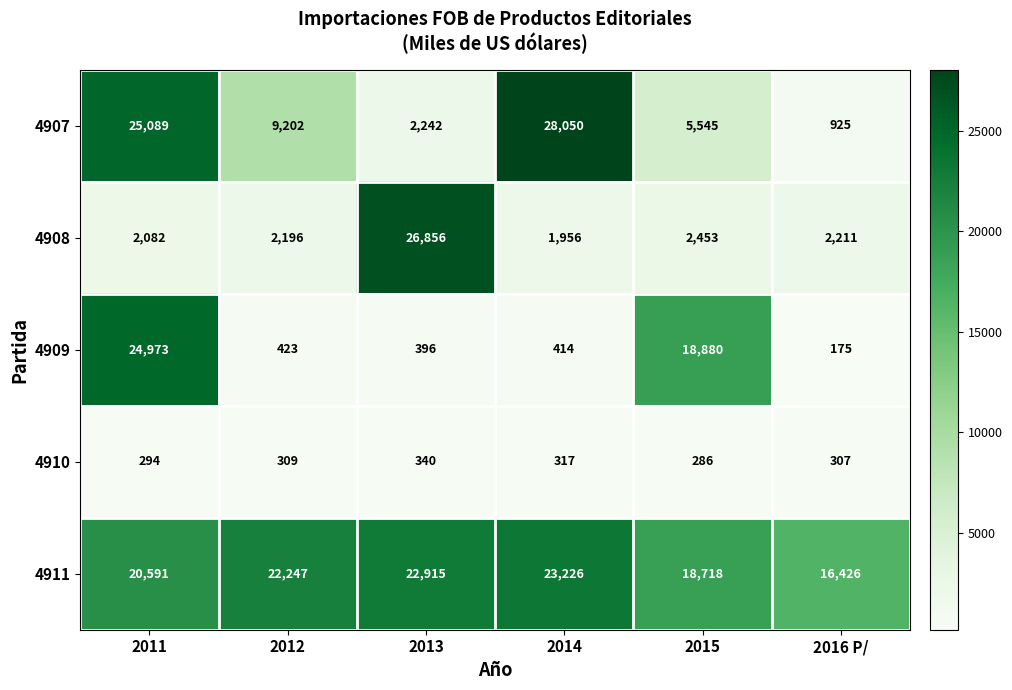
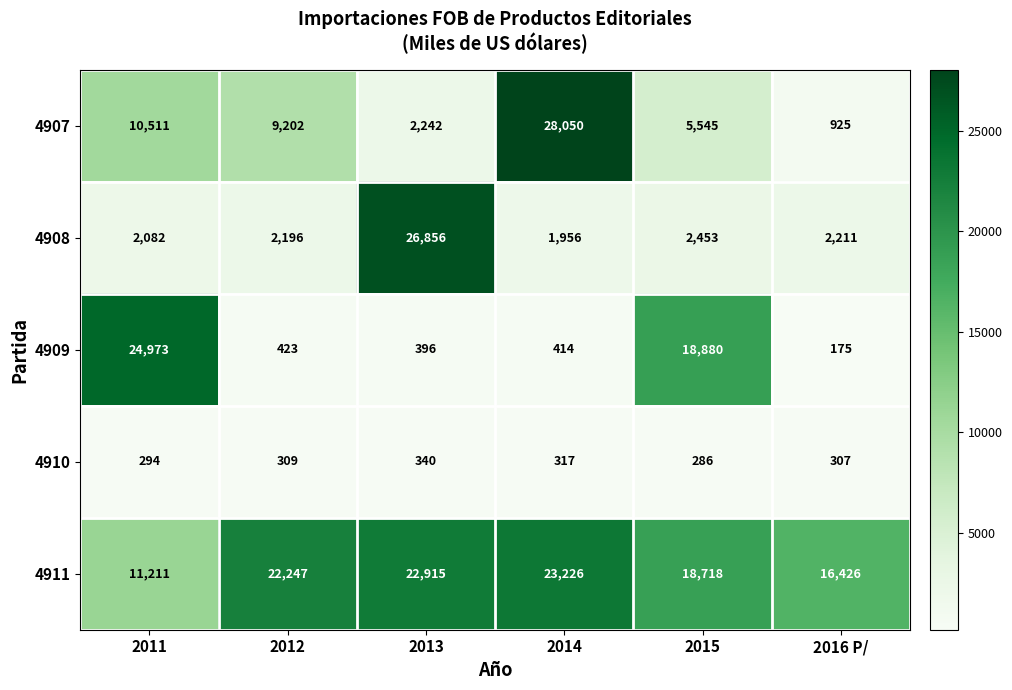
4907, 2011: 25,089 -> 10,511
4911, 2011: 20,591 -> 11,211
